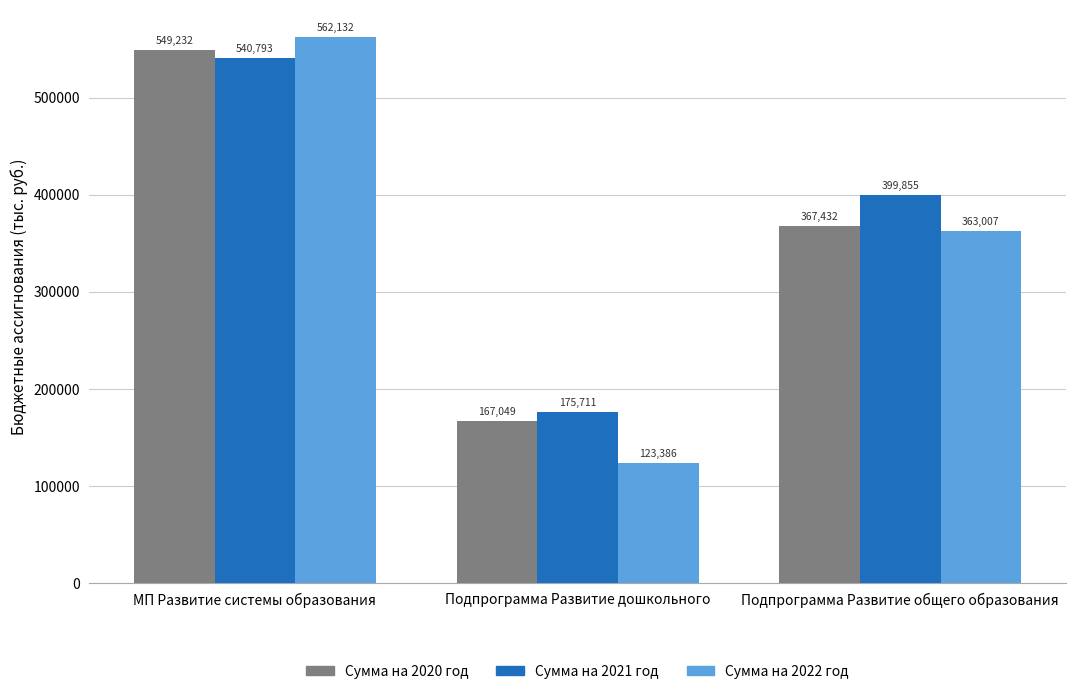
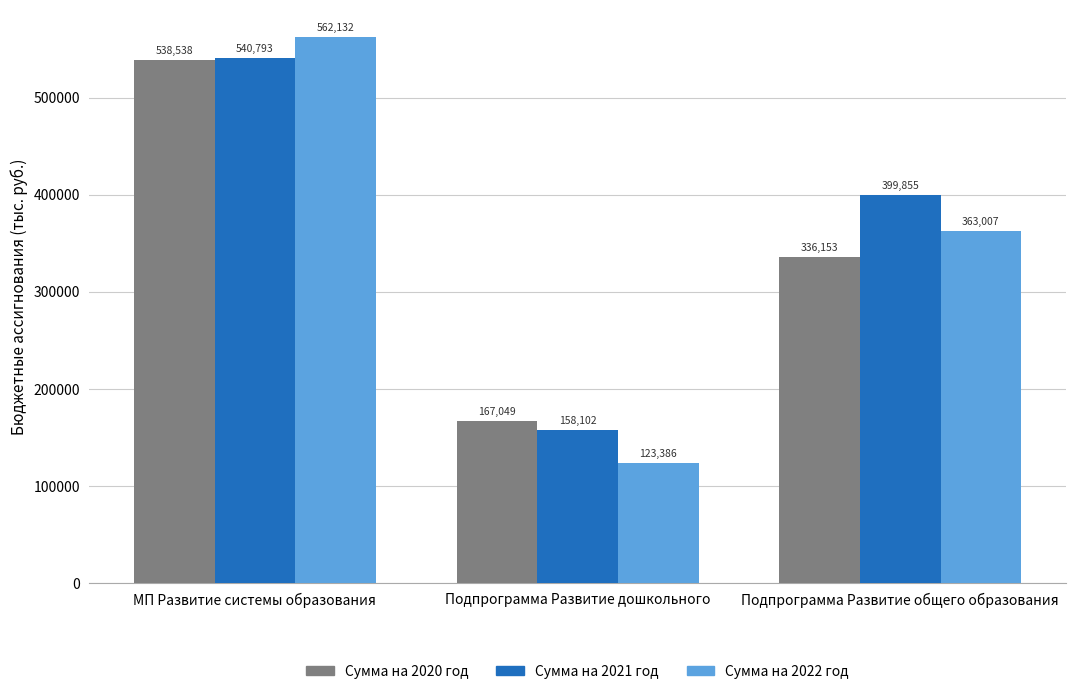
Сумма на 2020 год, МП Развитие системы образования: 549,232 -> 538,538
Сумма на 2021 год, Подпрограмма Развитие дошкольного: 175,711 -> 158,102
Сумма на 2020 год, Подпрограмма Развитие общего образования: 367,432 -> 336,153
